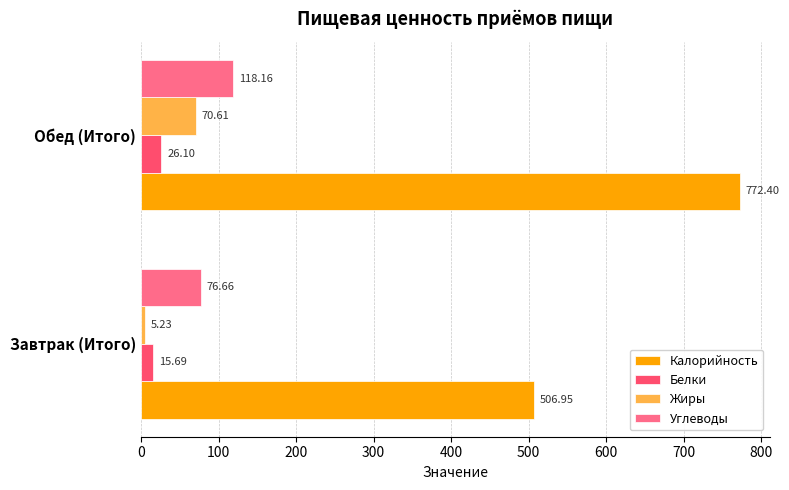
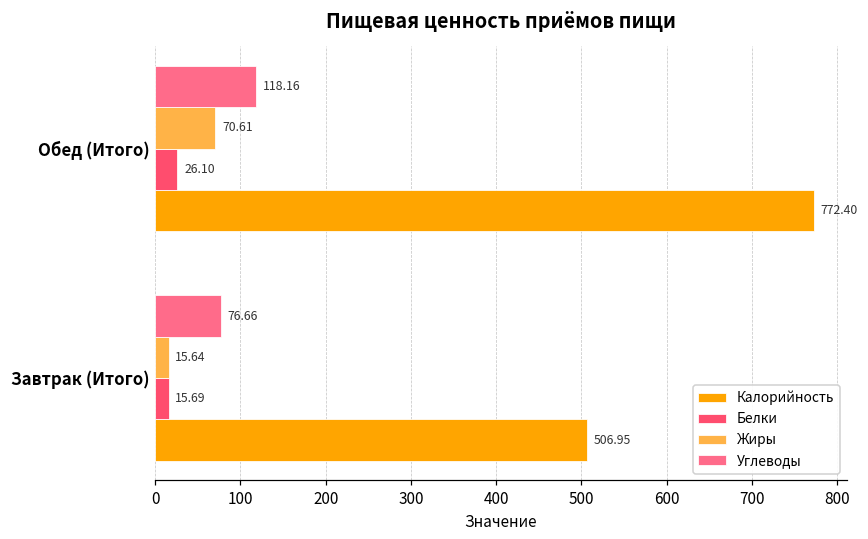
Жиры, Завтрак (Итого): 5.23 -> 15.64
